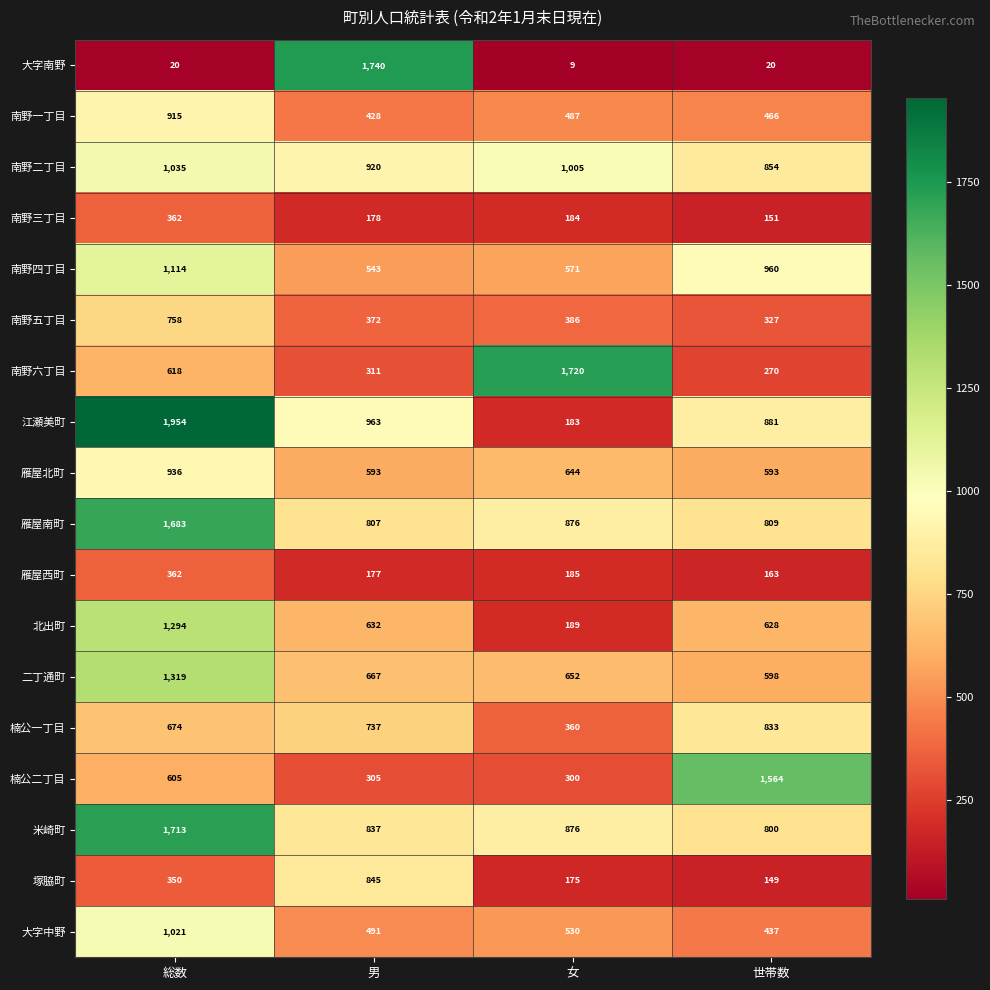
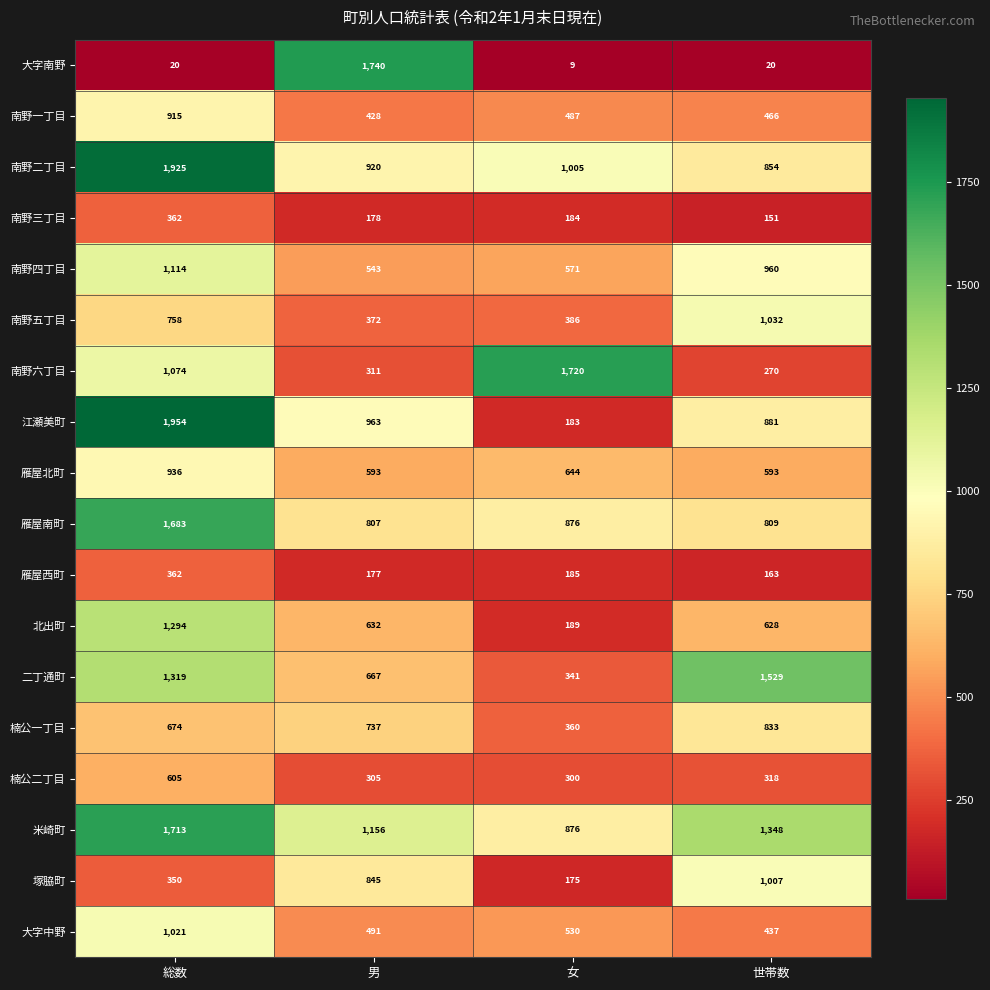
南野二丁目, 総数: 1,035 -> 1,925
南野五丁目, 世帯数: 327 -> 1,032
南野六丁目, 総数: 618 -> 1,074
二丁通町, 女: 652 -> 341
二丁通町, 世帯数: 598 -> 1,529
楠公二丁目, 世帯数: 1,564 -> 318
米崎町, 男: 837 -> 1,156
米崎町, 世帯数: 800 -> 1,348
塚脇町, 世帯数: 149 -> 1,007
